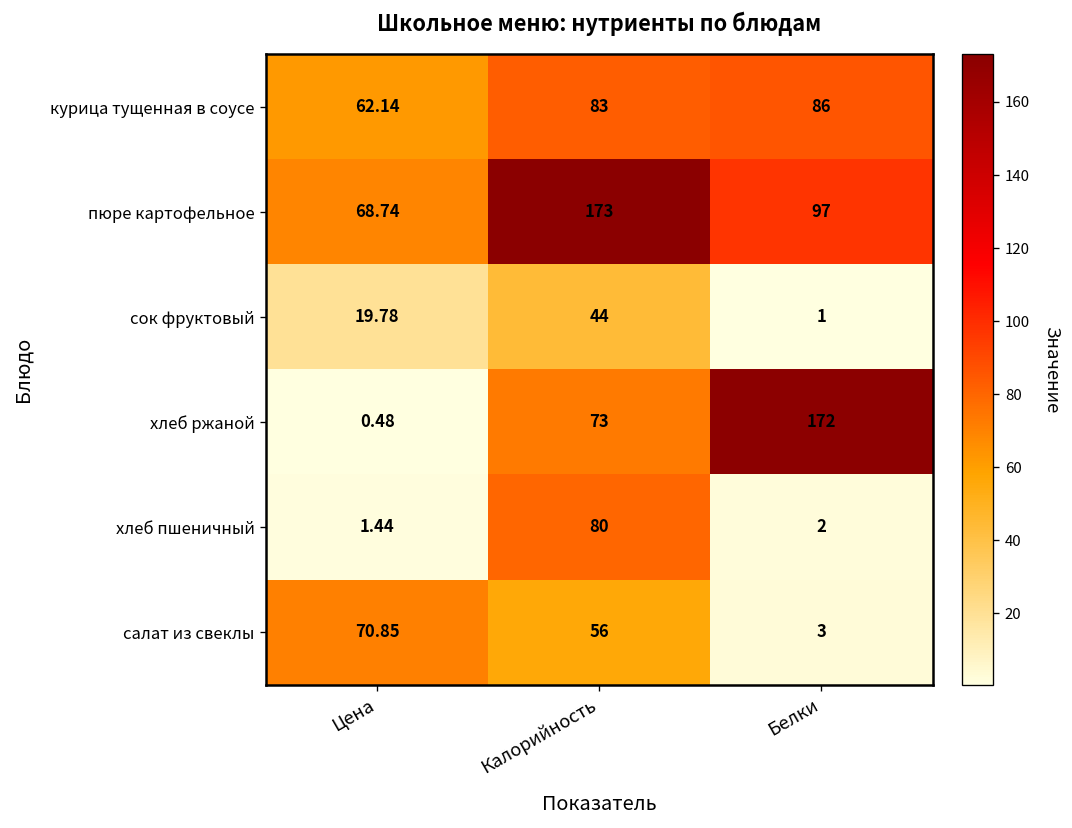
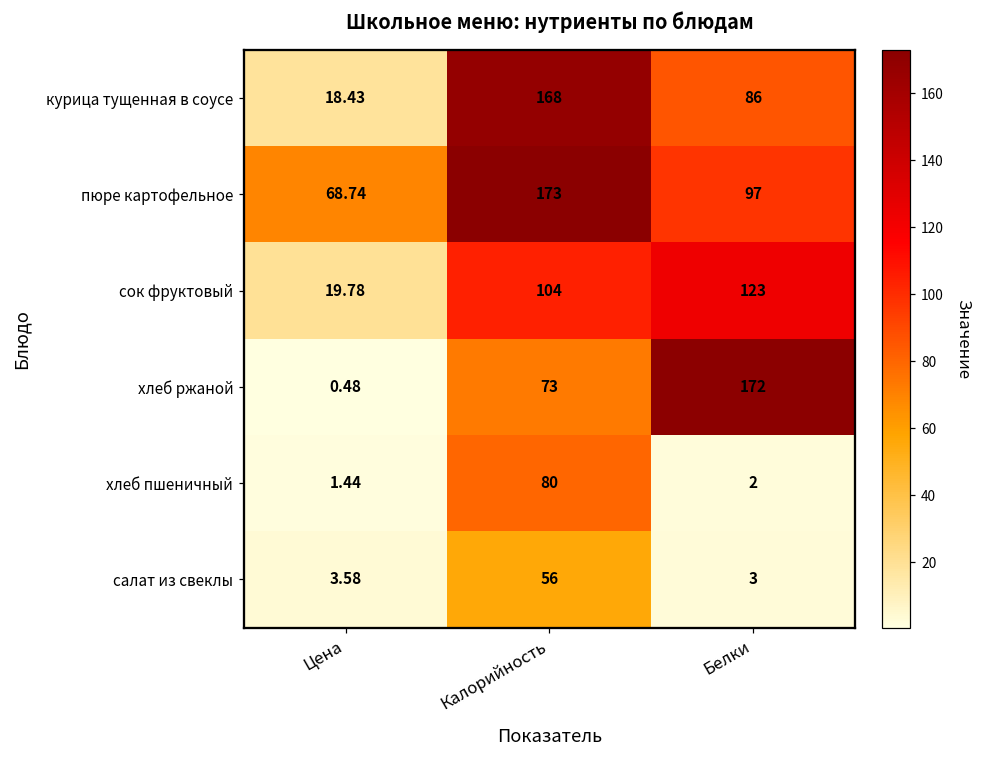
курица тущенная в соусе, Цена: 62.14 -> 18.43
курица тущенная в соусе, Калорийность: 83 -> 168
сок фруктовый, Калорийность: 44 -> 104
сок фруктовый, Белки: 1 -> 123
салат из свеклы, Цена: 70.85 -> 3.58
